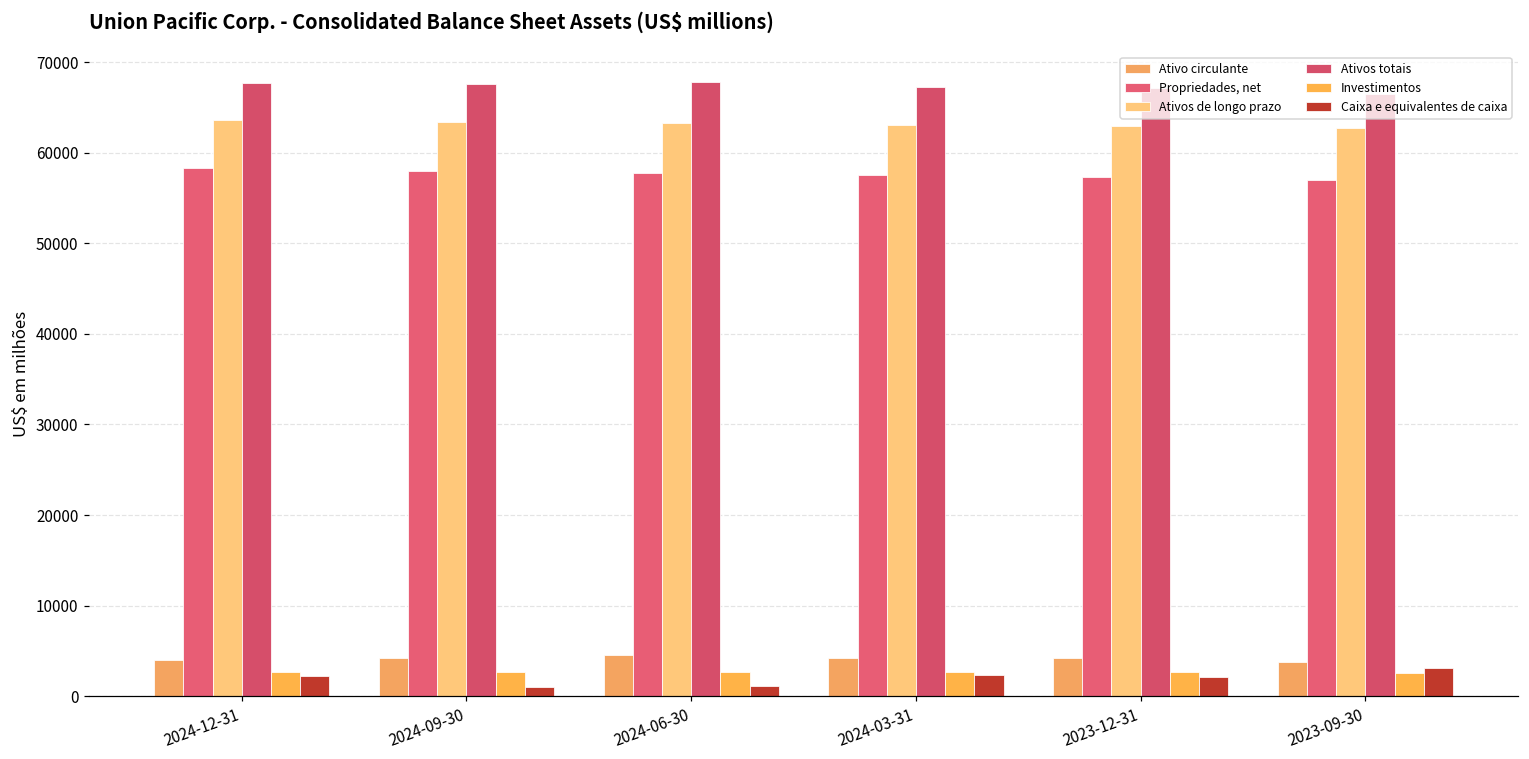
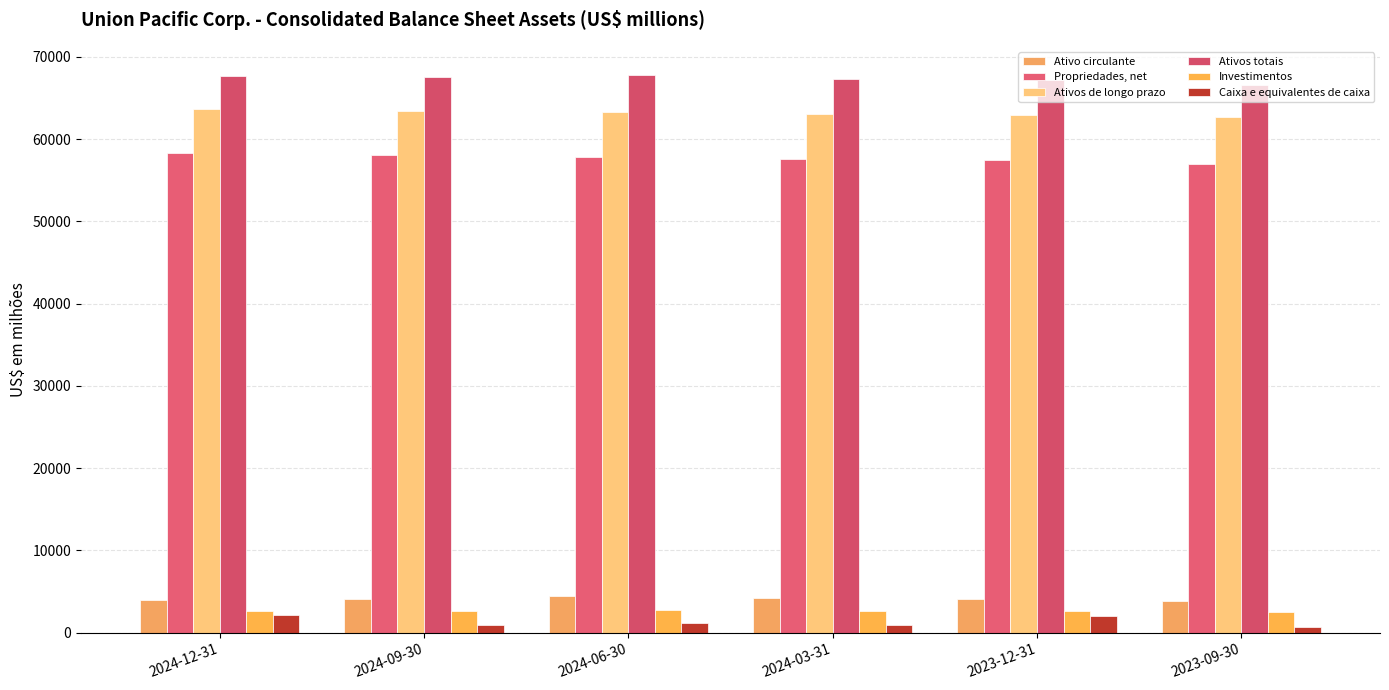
Caixa e equivalentes de caixa, 2024-03-31: 2000 -> 1000
Caixa e equivalentes de caixa, 2023-09-30: 3000 -> 1000
